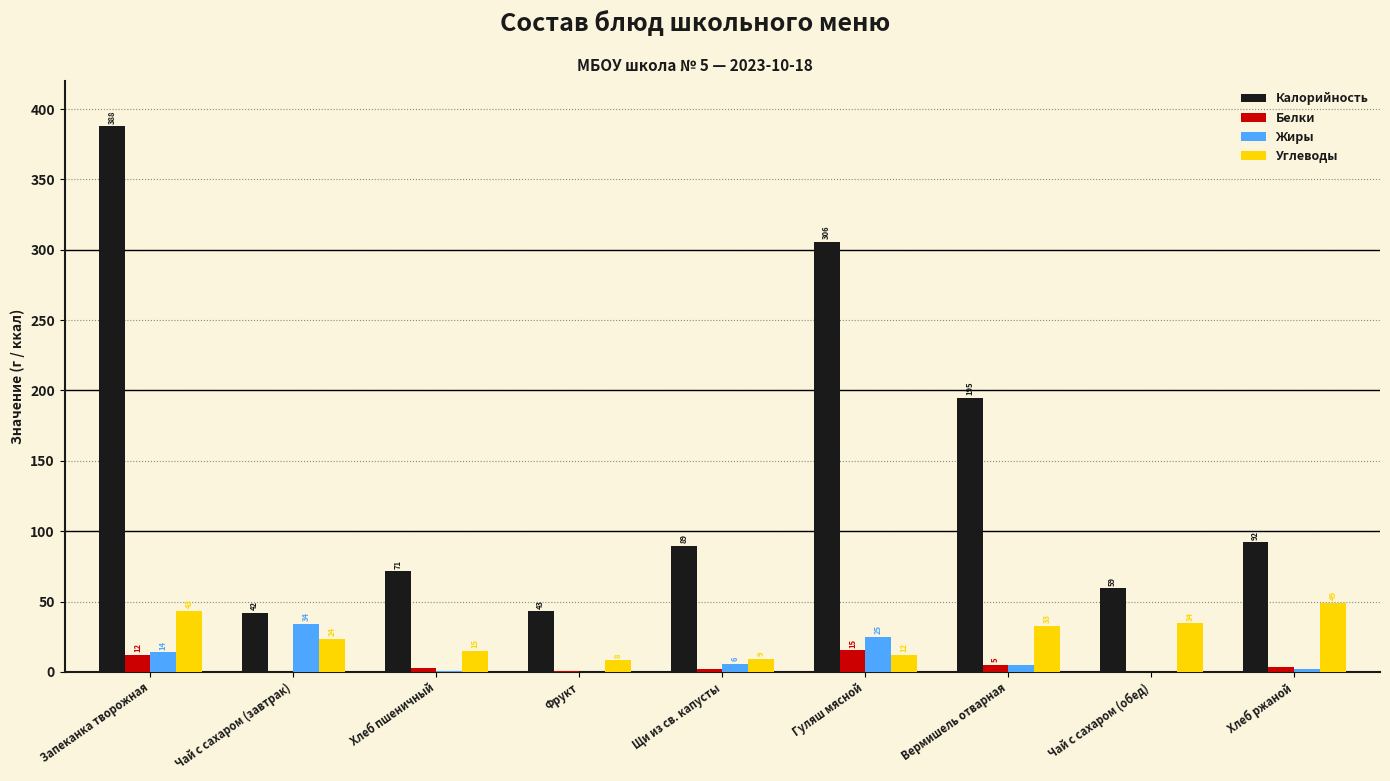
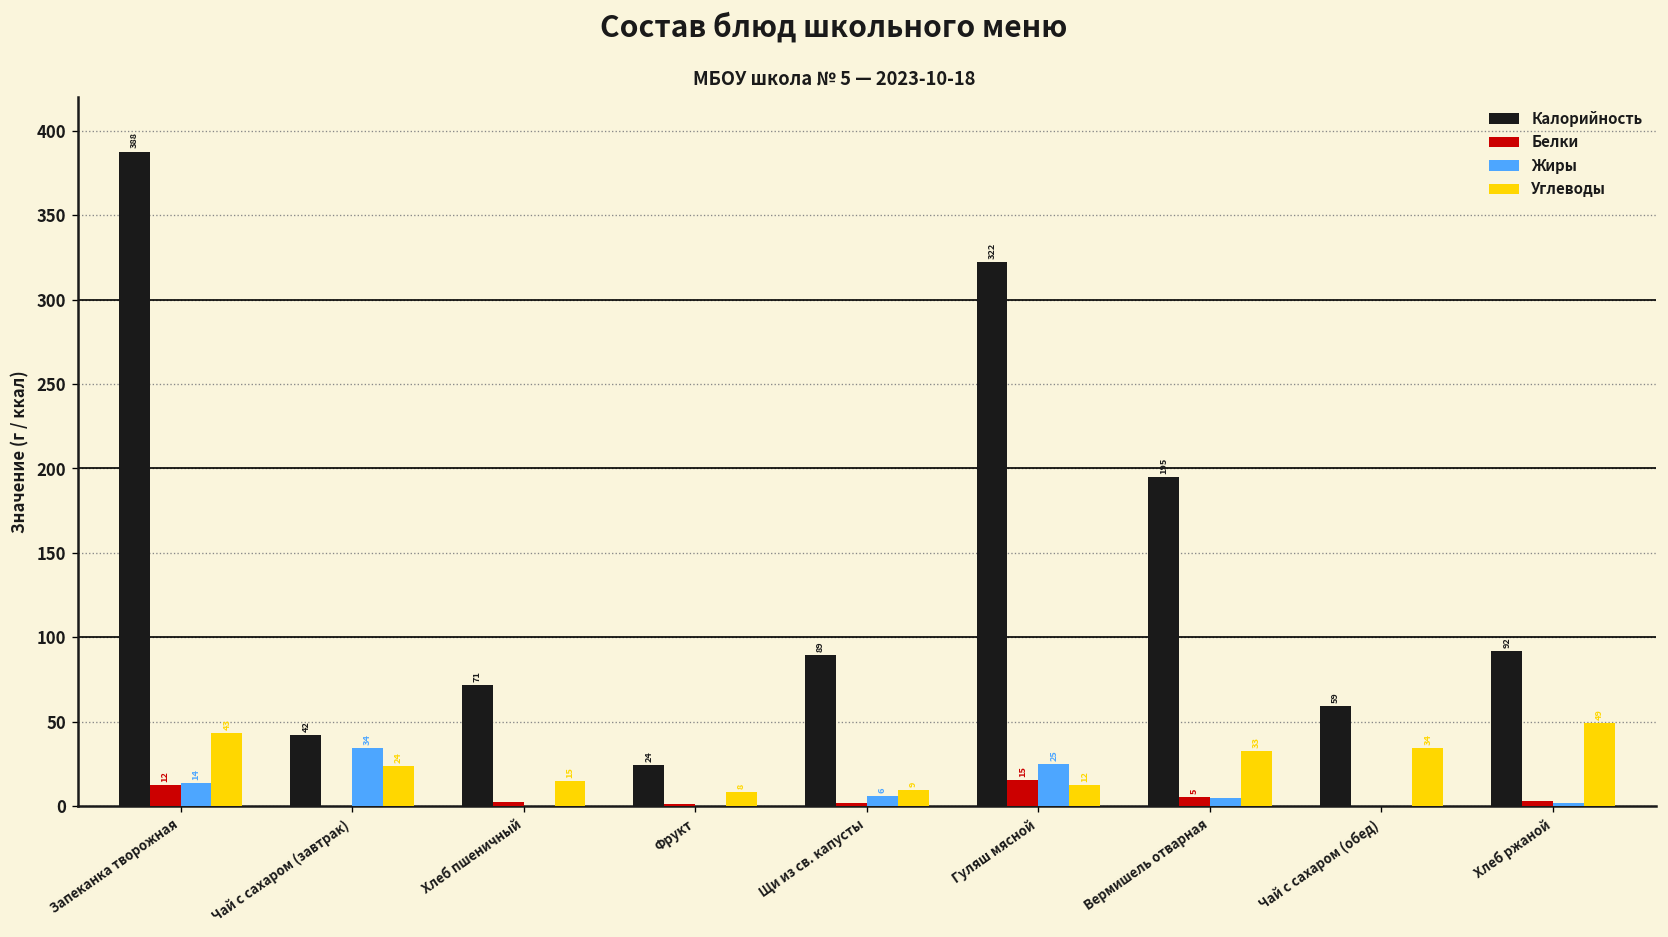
Калорийность, Фрукт: 43 -> 24
Калорийность, Гуляш мясной: 306 -> 322
